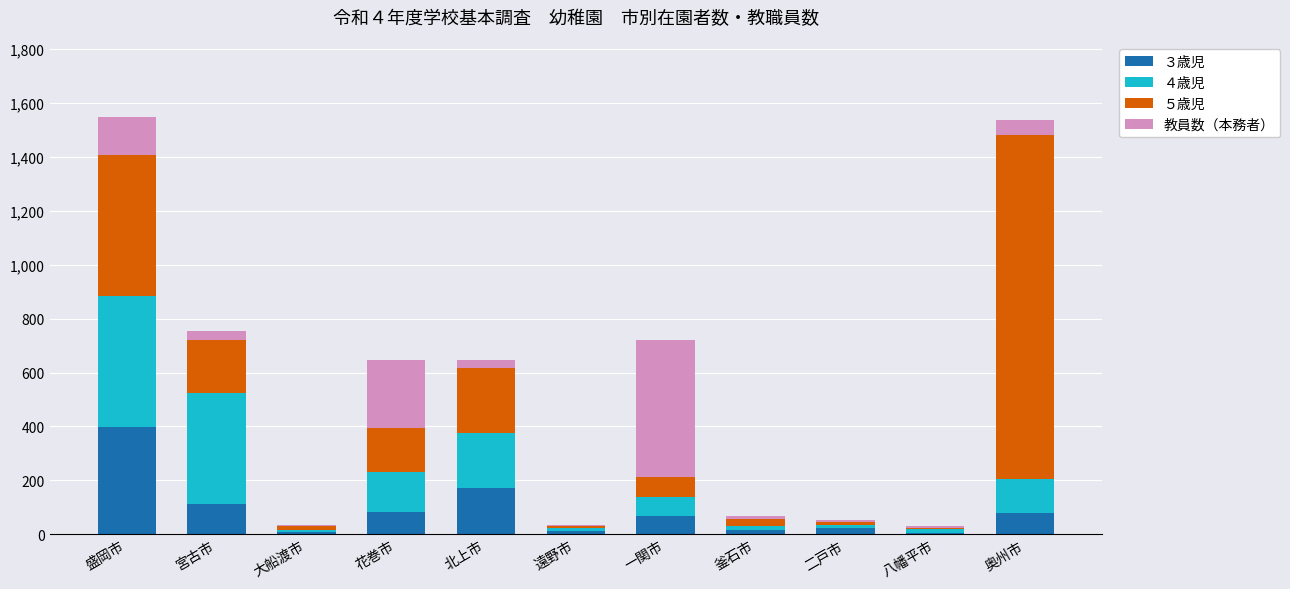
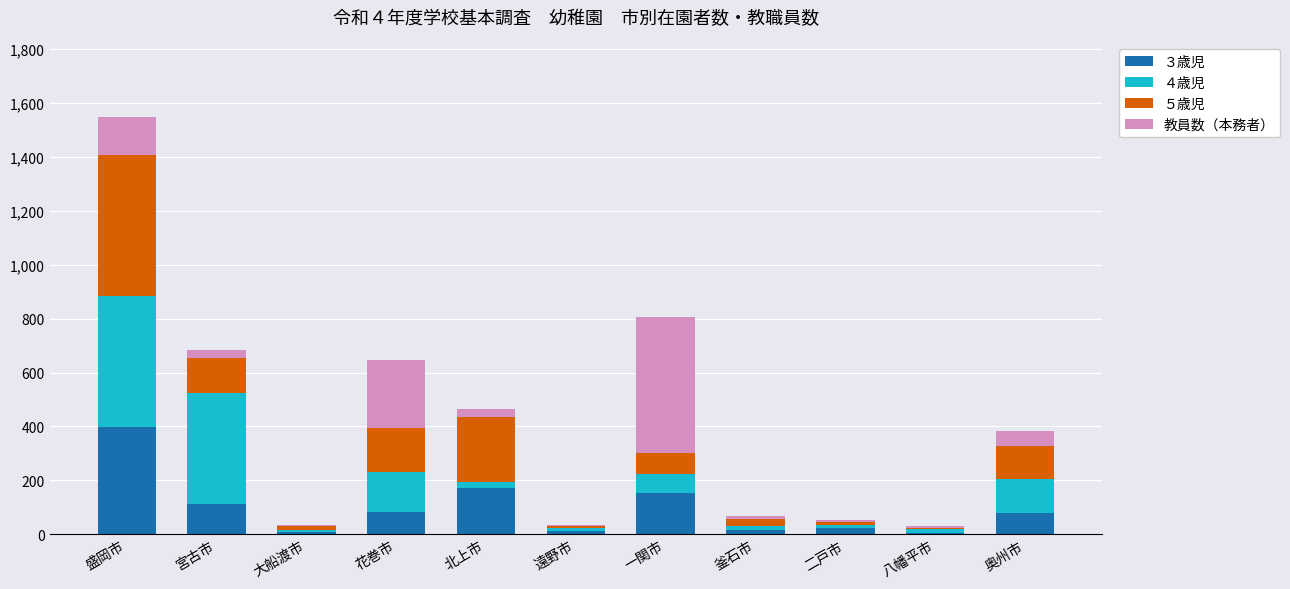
５歳児, 宮古市: 200 -> 130
４歳児, 北上市: 200 -> 20
３歳児, 一関市: 70 -> 150
５歳児, 奥州市: 1,280 -> 120
